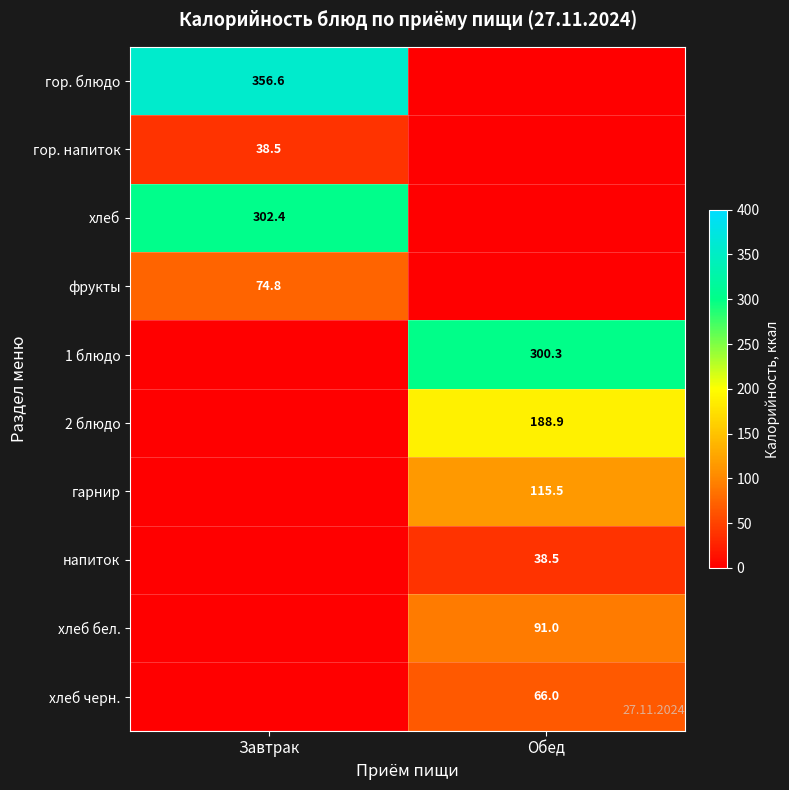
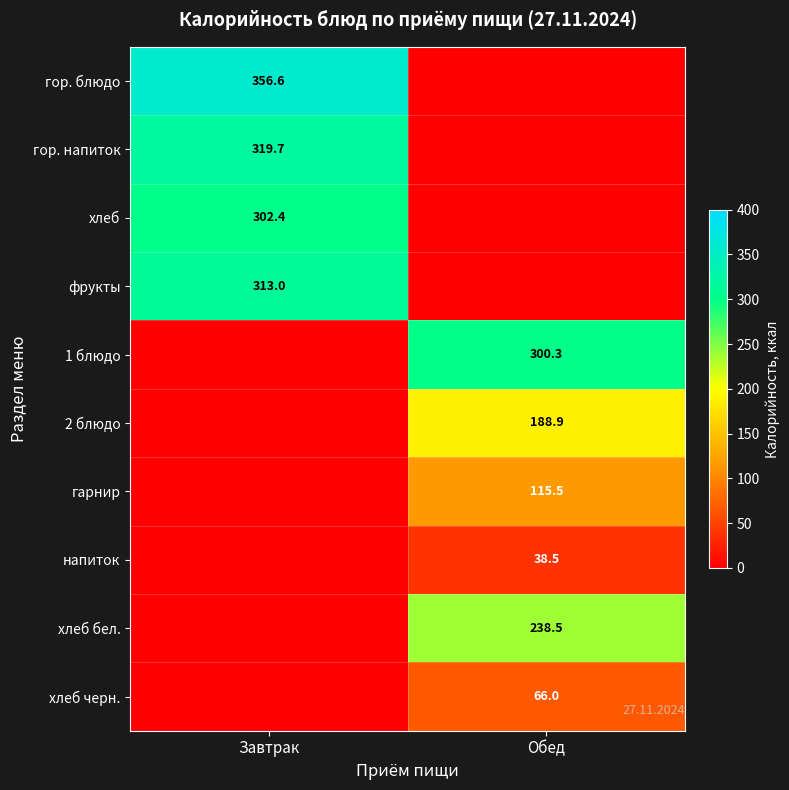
гор. напиток, Завтрак: 38.5 -> 319.7
фрукты, Завтрак: 74.8 -> 313.0
хлеб бел., Обед: 91.0 -> 238.5
